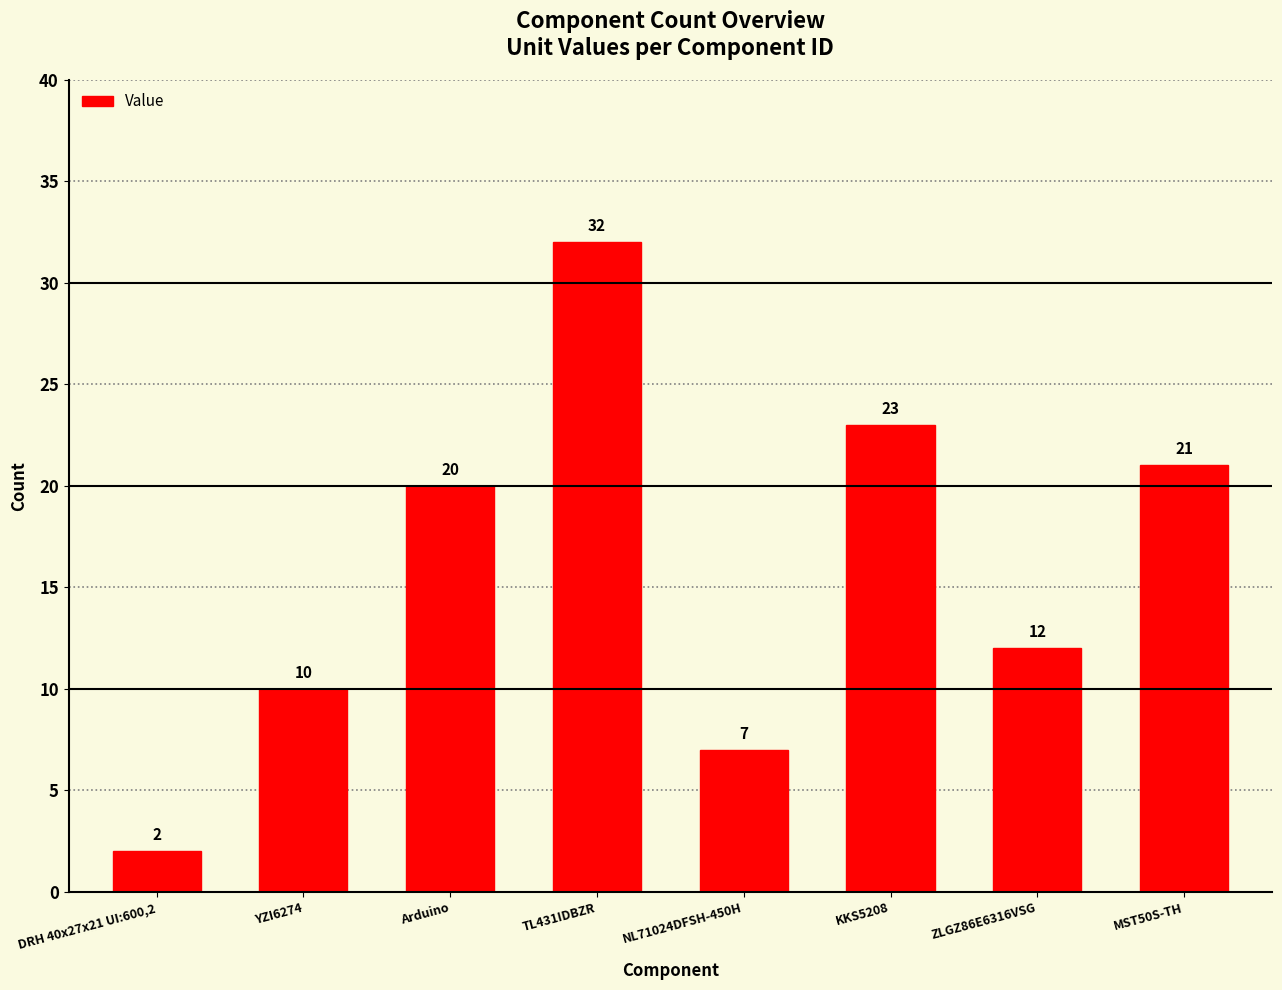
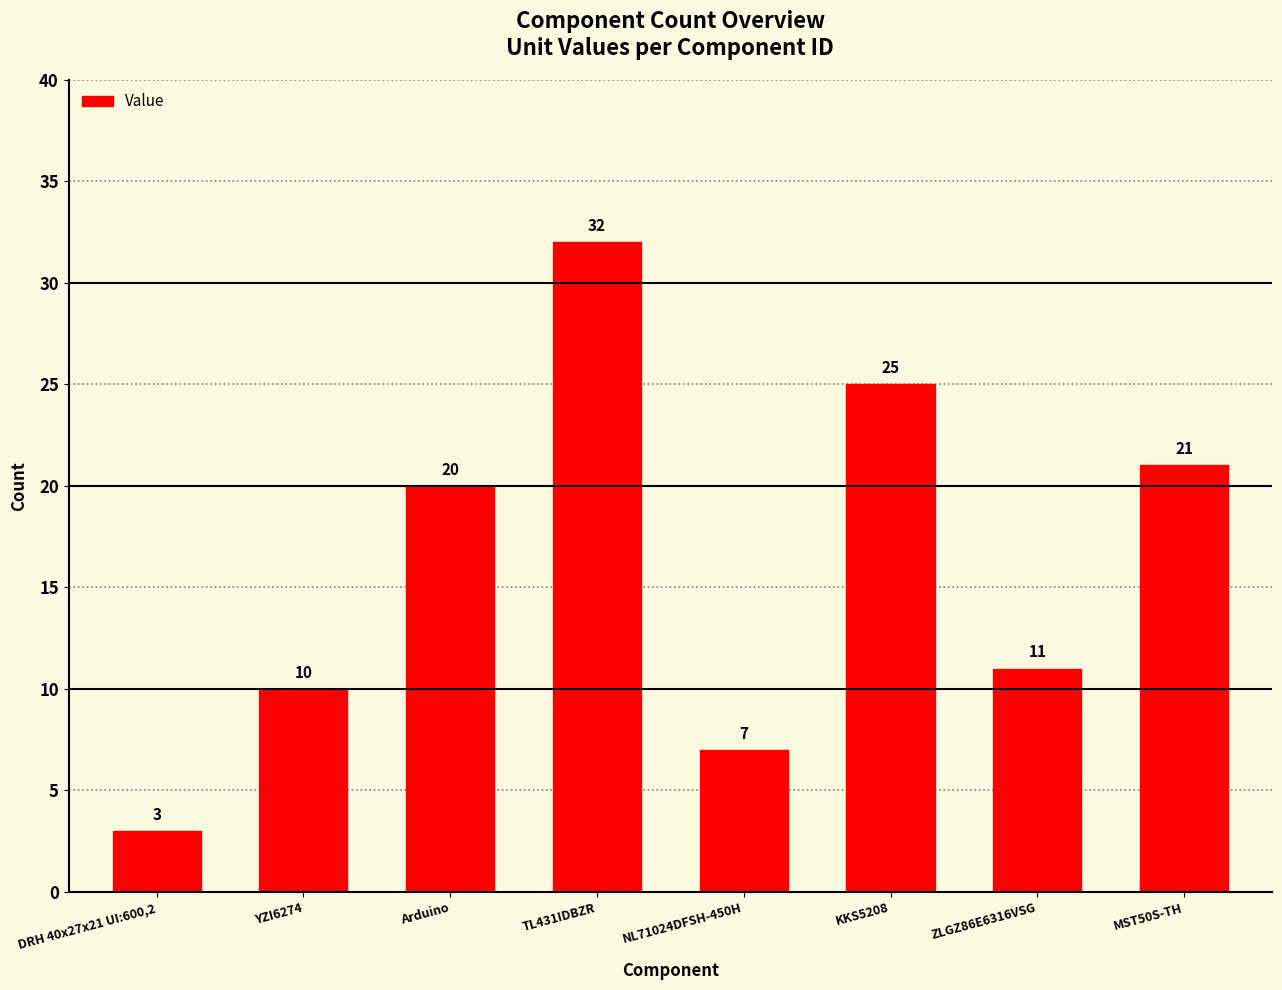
DRH 40x27x21 UI:600,2: 2 -> 3
KKS5208: 23 -> 25
ZLGZ86E6316VSG: 12 -> 11
